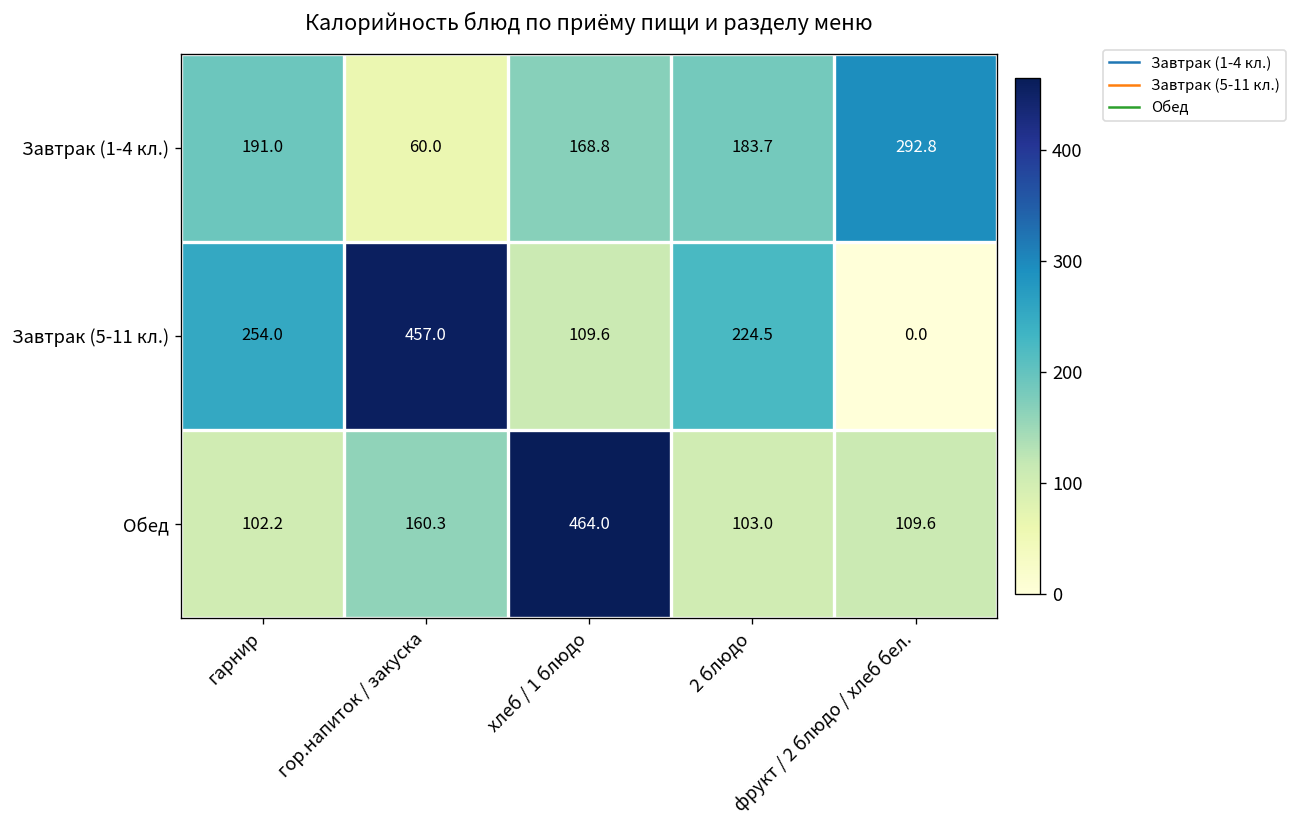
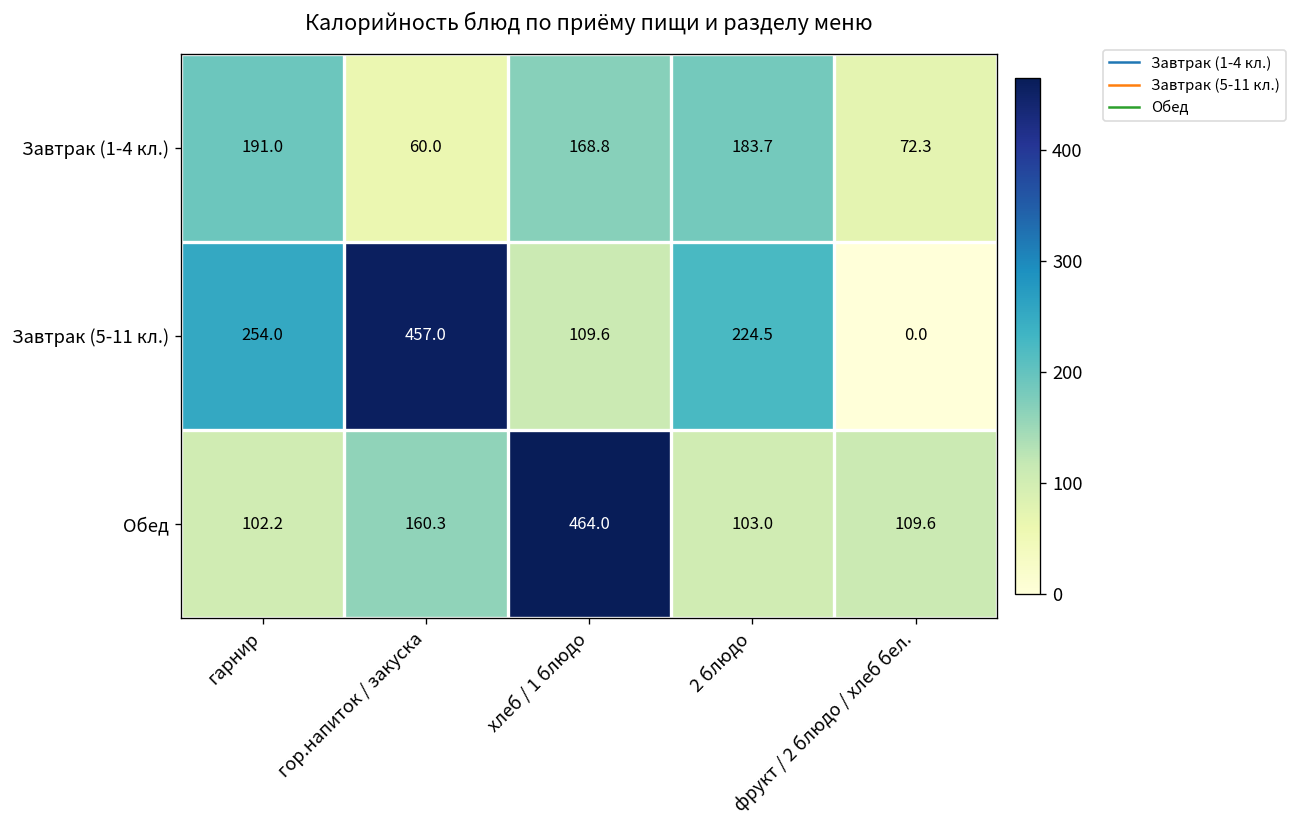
Завтрак (1-4 кл.), фрукт / 2 блюдо / хлеб бел.: 292.8 -> 72.3
